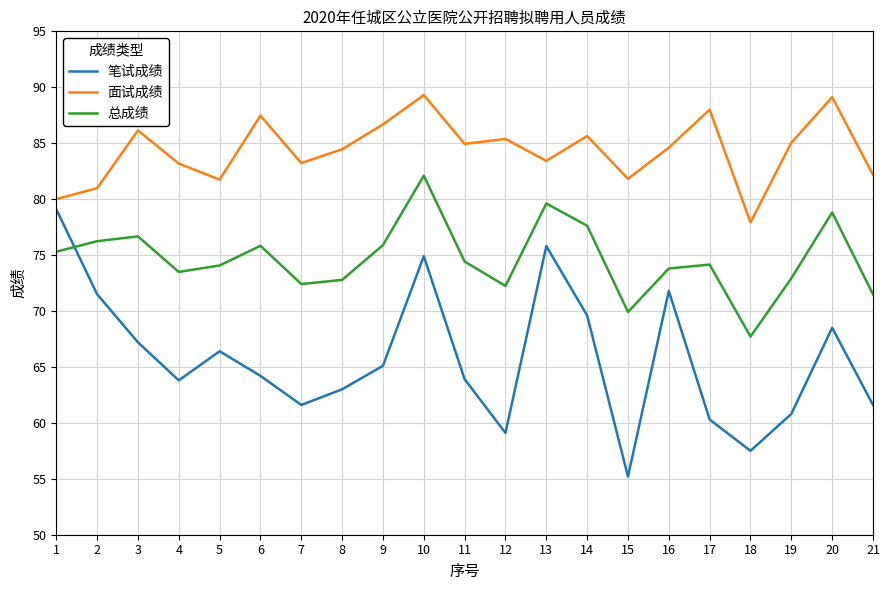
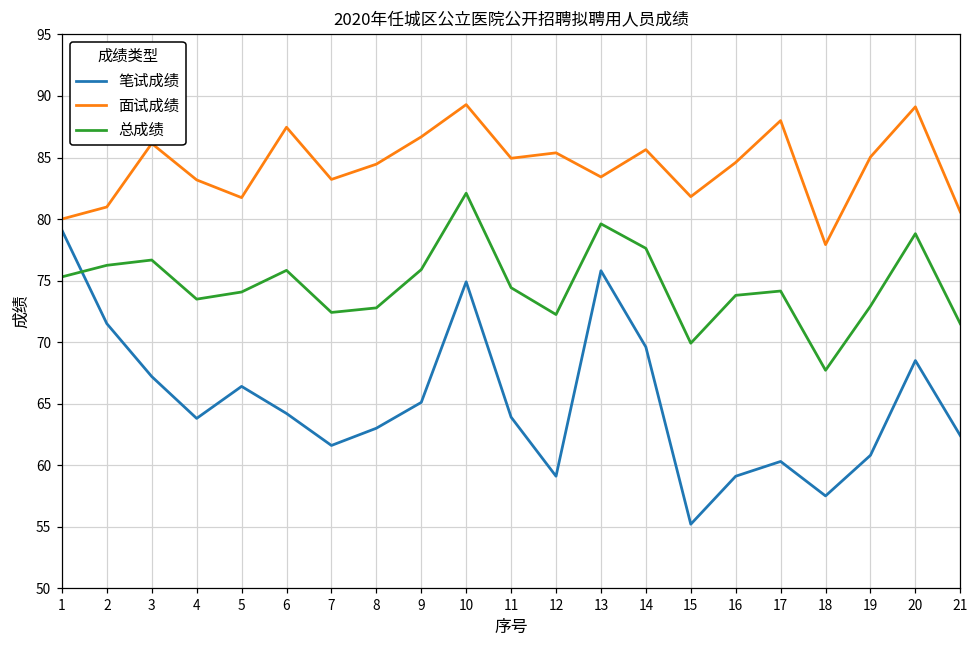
笔试成绩, 16: 71.8 -> 59.1
笔试成绩, 21: 61.6 -> 62.4
面试成绩, 21: 82.2 -> 80.6
